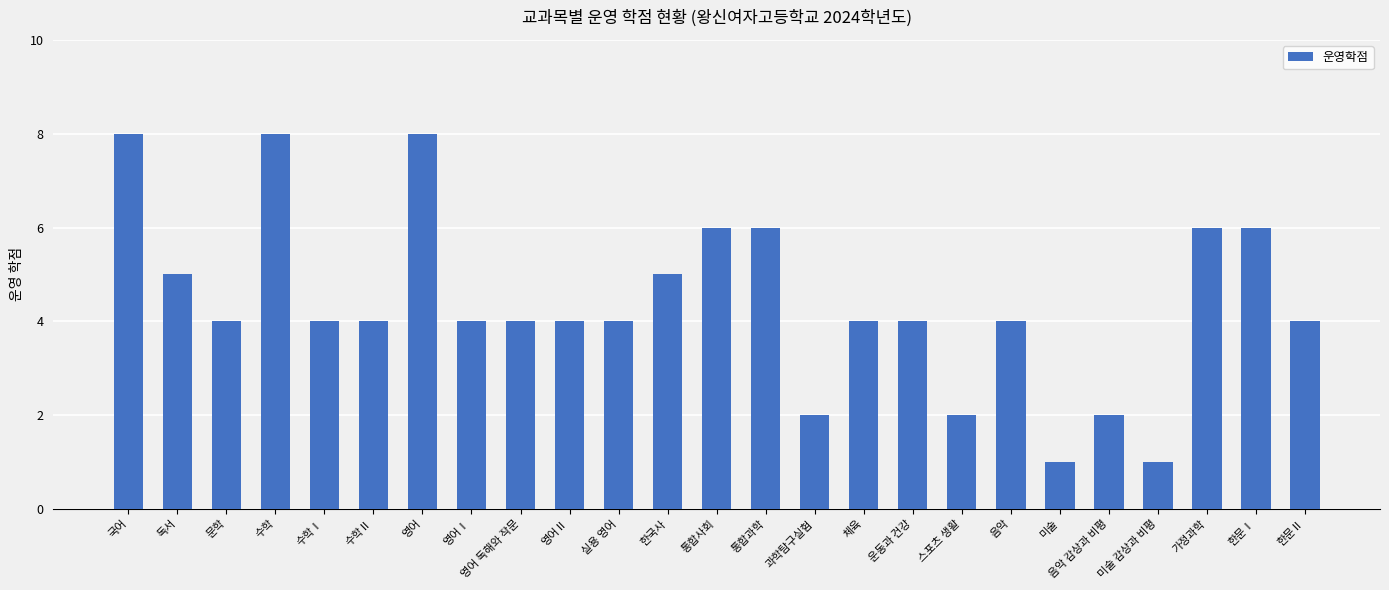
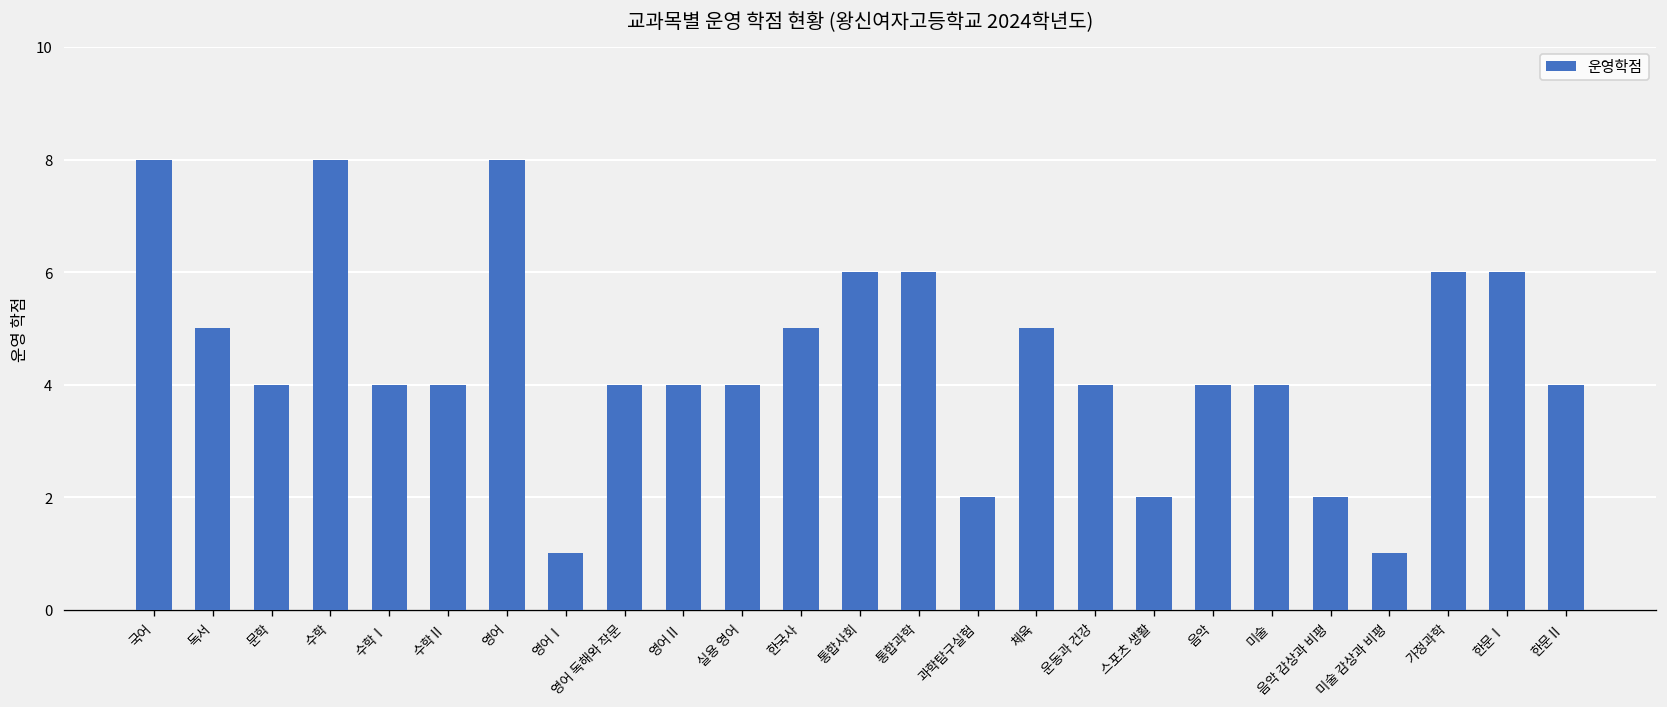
영어Ⅰ: 4 -> 1
체육: 4 -> 5
미술: 1 -> 4
